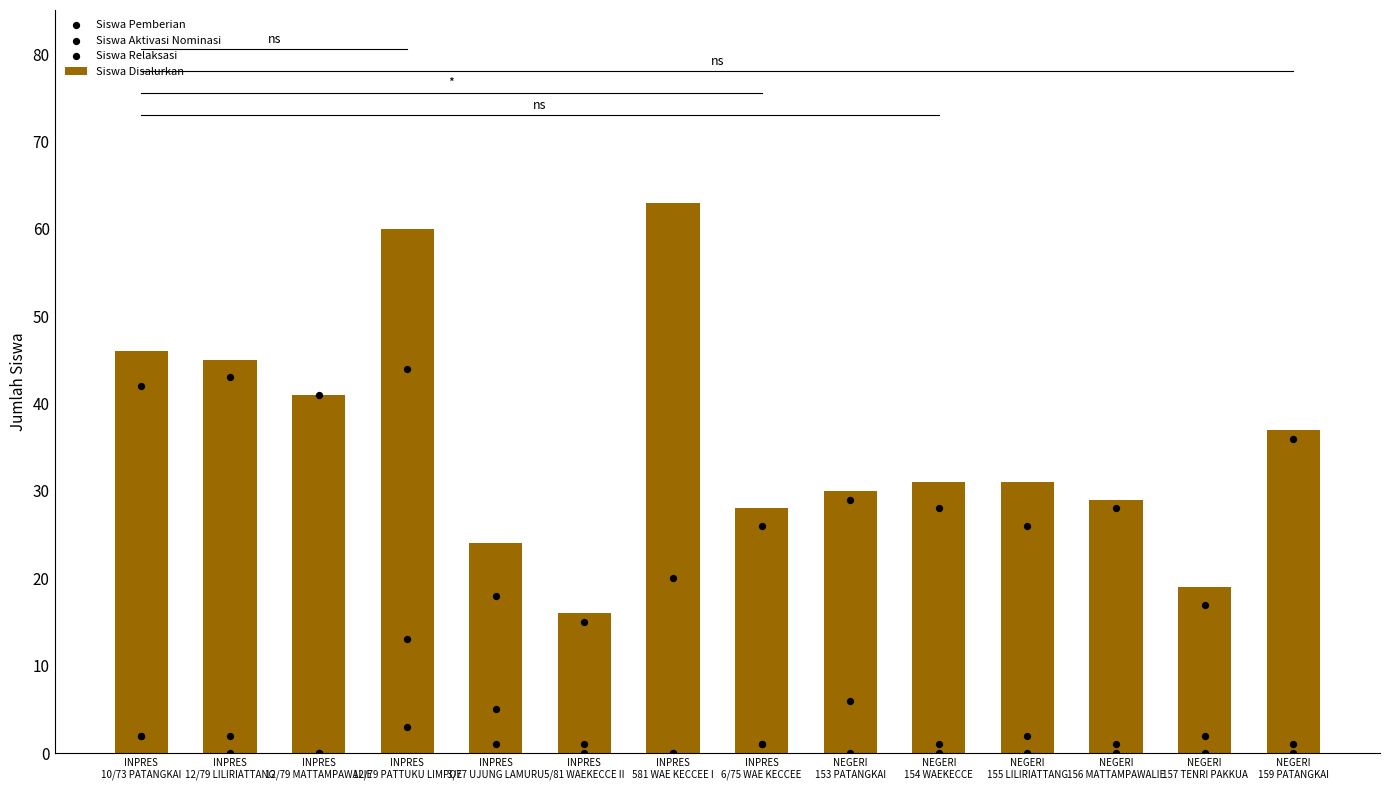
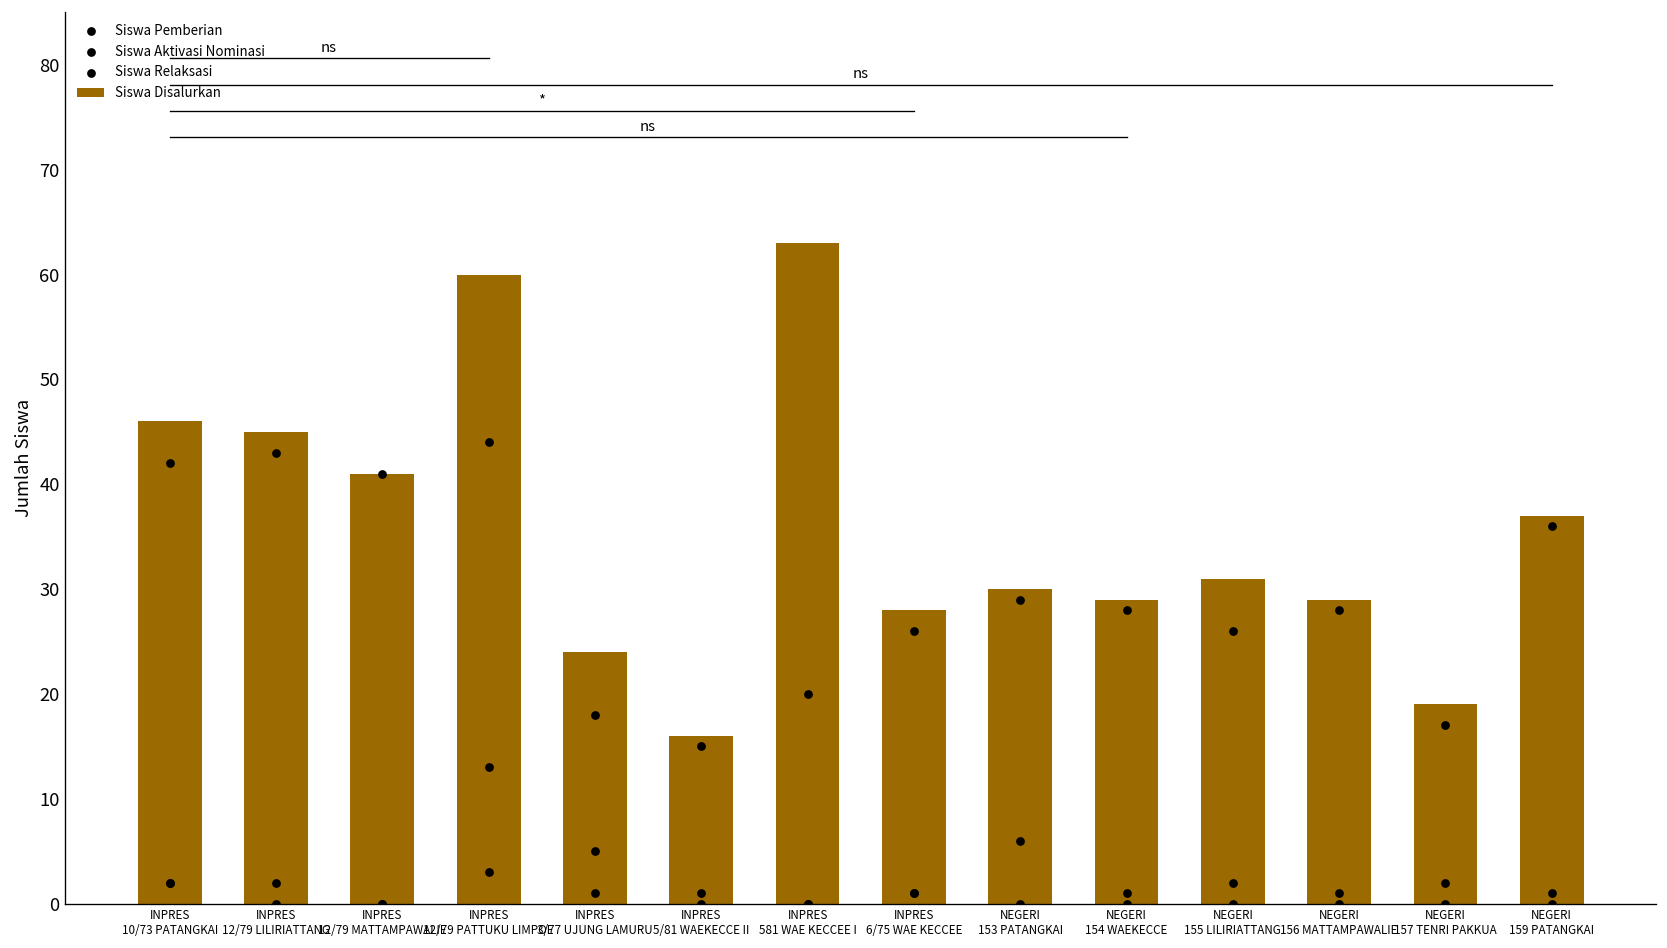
Siswa Disalurkan, NEGERI 154 WAEKECCE: 31 -> 29
